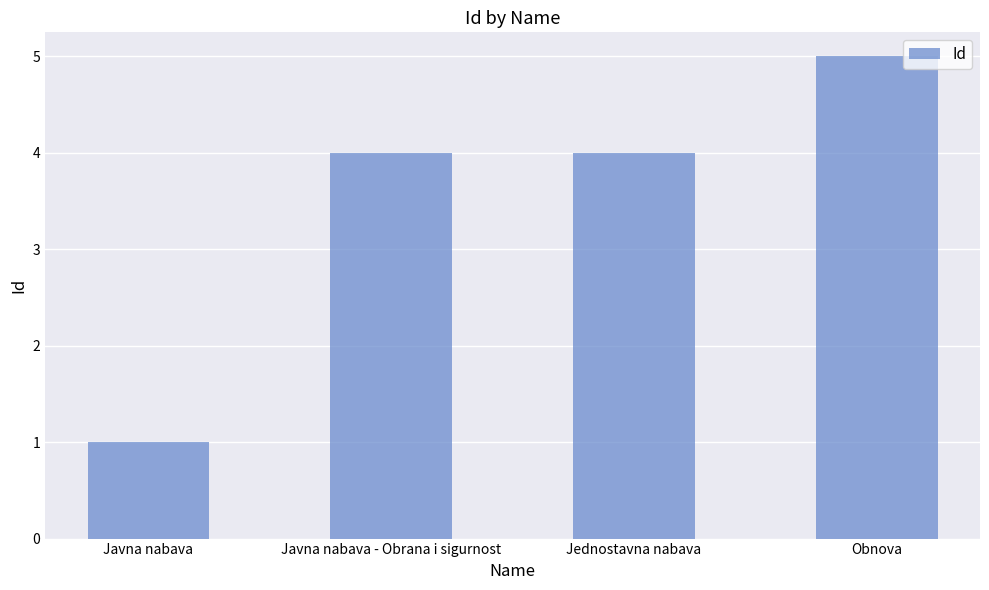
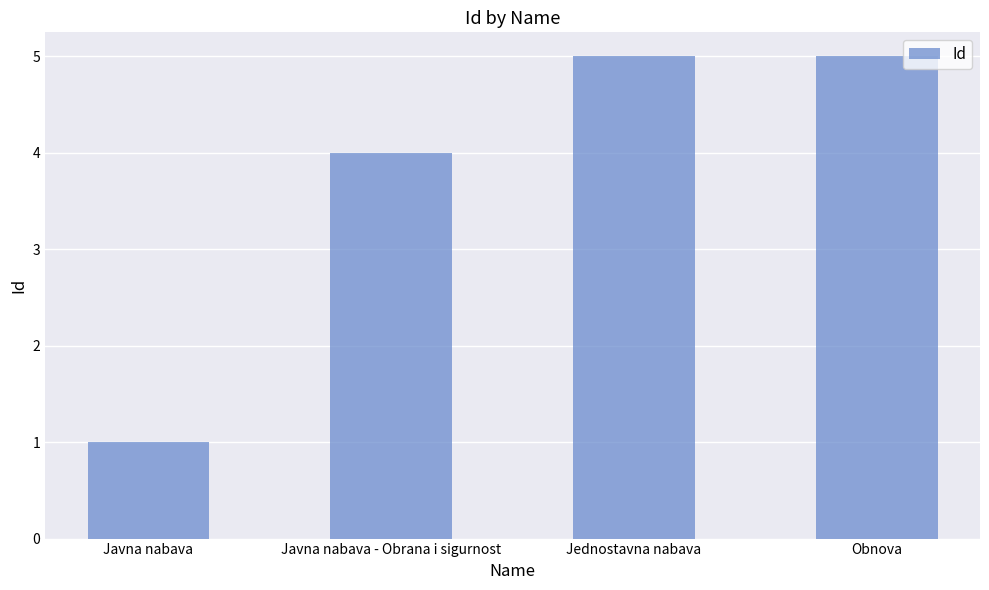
Jednostavna nabava: 4 -> 5
